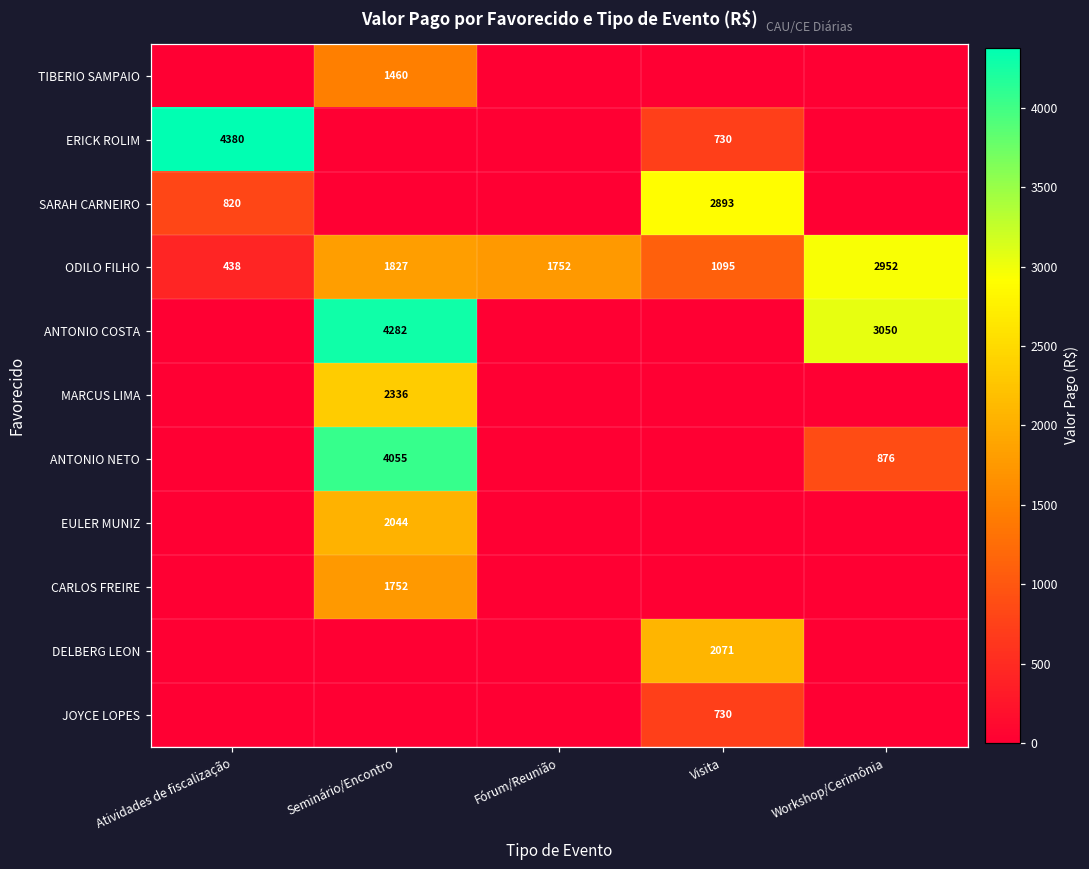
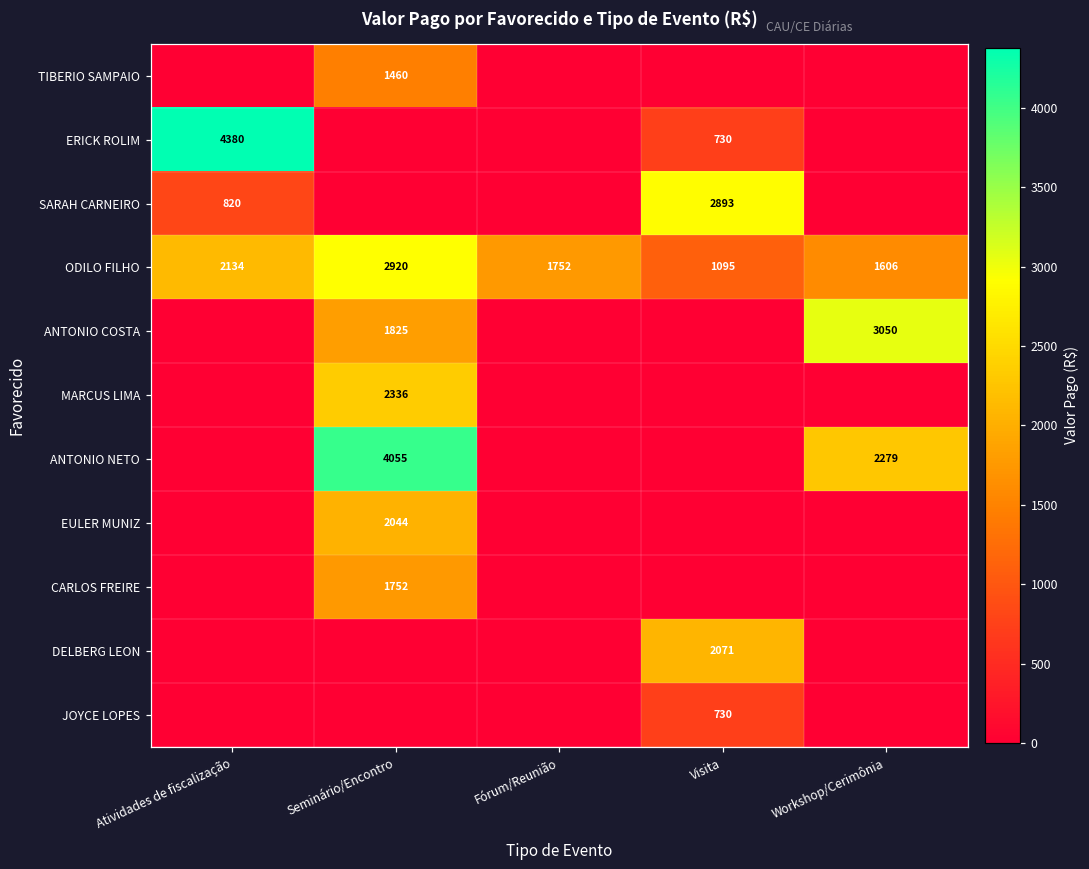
ODILO FILHO, Atividades de fiscalização: 438 -> 2134
ODILO FILHO, Seminário/Encontro: 1827 -> 2920
ODILO FILHO, Workshop/Cerimônia: 2952 -> 1606
ANTONIO COSTA, Seminário/Encontro: 4282 -> 1825
ANTONIO NETO, Workshop/Cerimônia: 876 -> 2279
